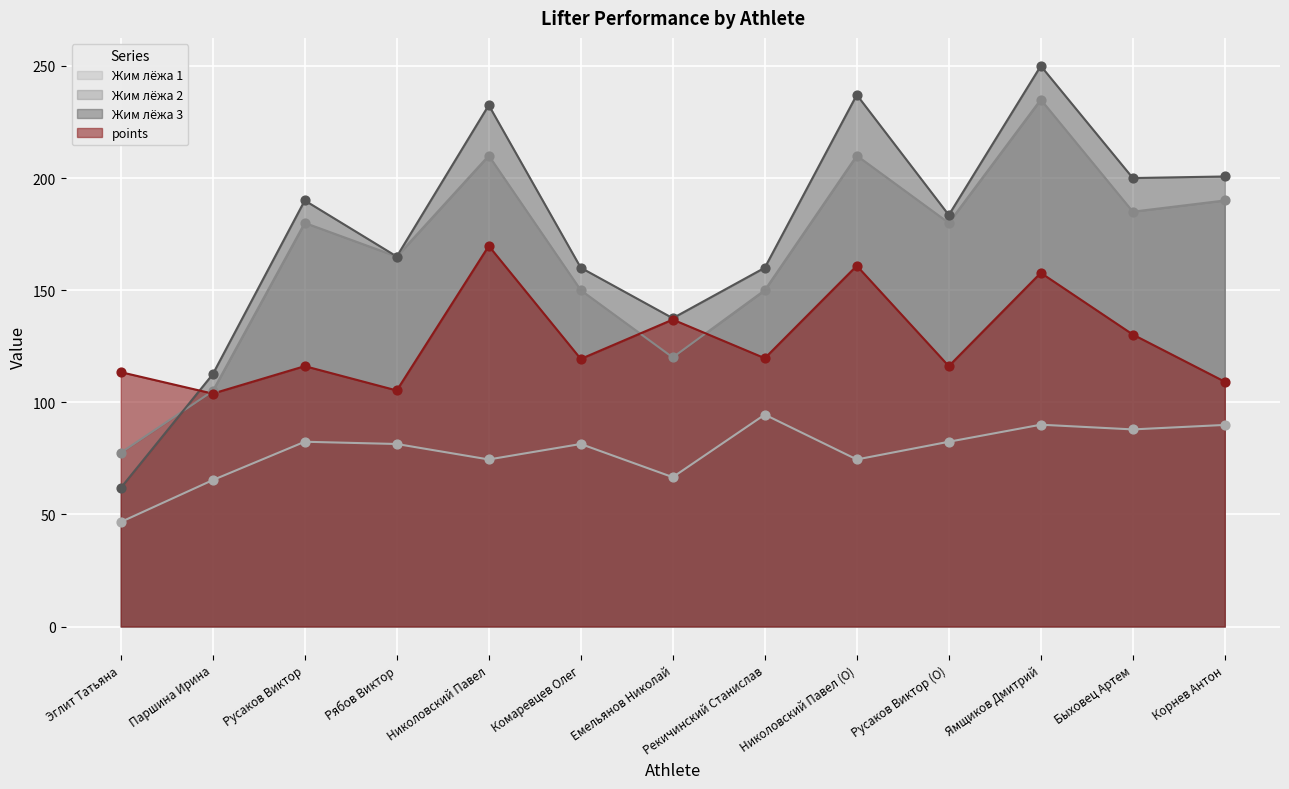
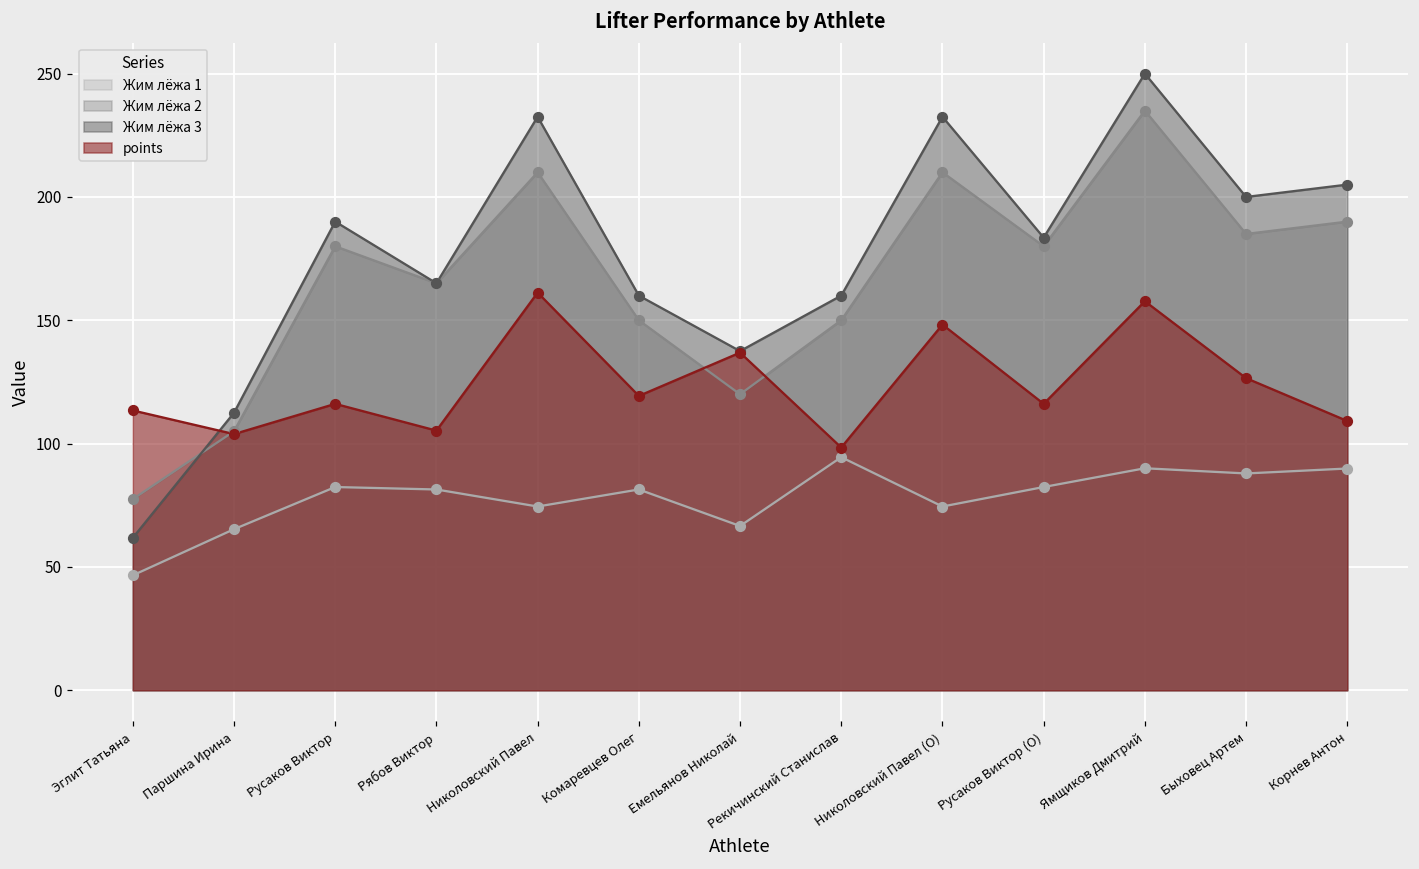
points, Николовский Павел: 170 -> 161
points, Рекичинский Станислав: 120 -> 98
Жим лёжа 3, Николовский Павел (O): 237 -> 233
points, Николовский Павел (O): 161 -> 148
points, Быховец Артем: 130 -> 127
Жим лёжа 3, Корнев Антон: 201 -> 205
